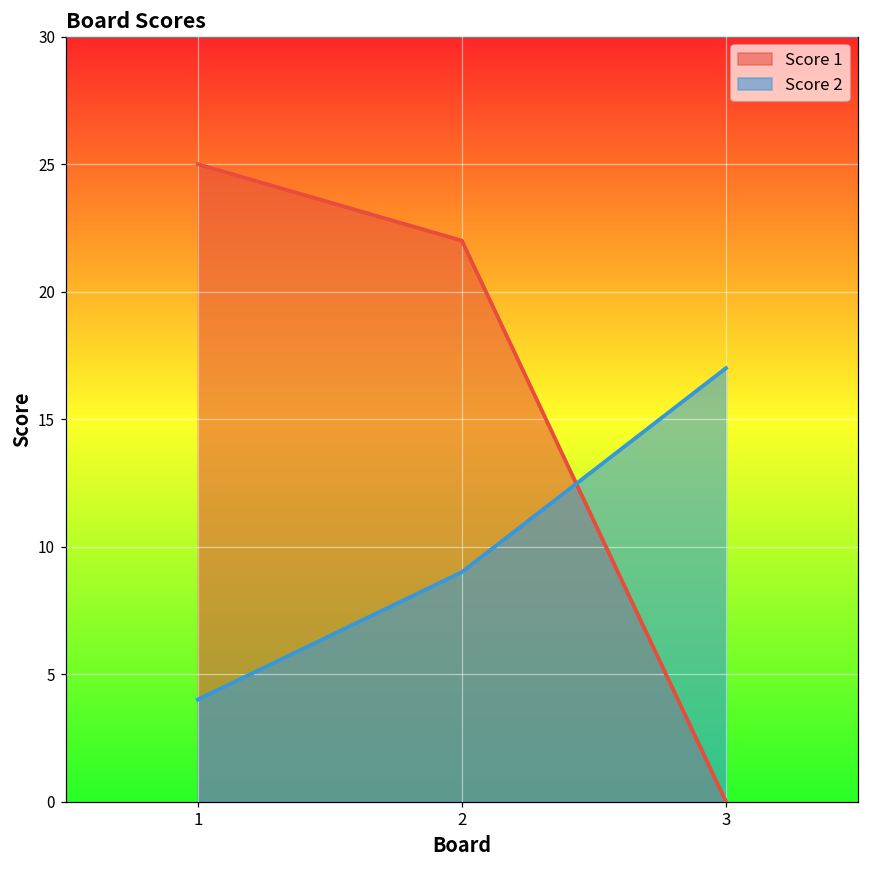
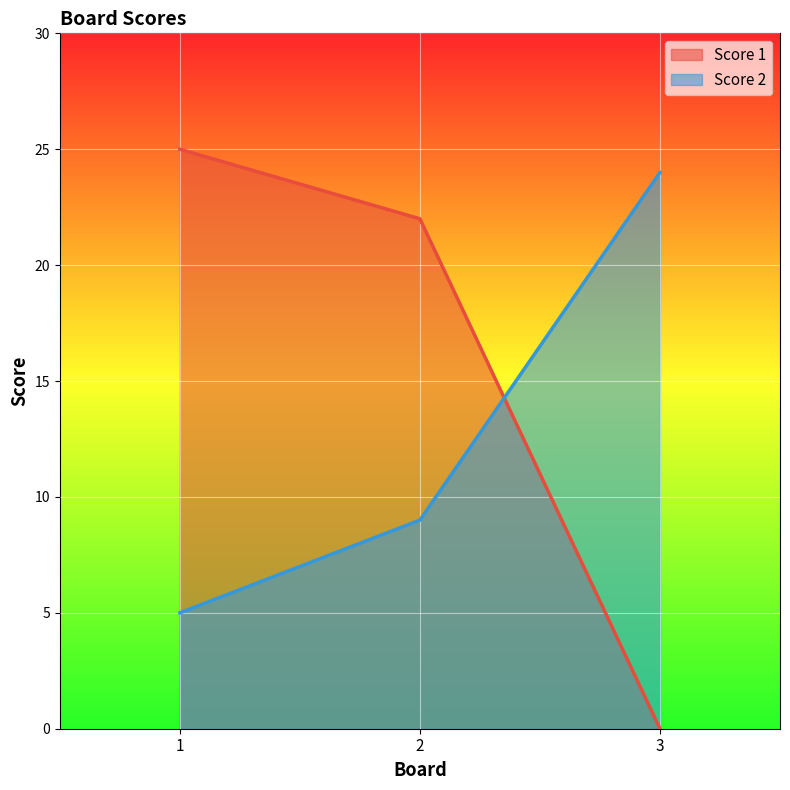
Score 2, 1: 4 -> 5
Score 2, 3: 17 -> 24
